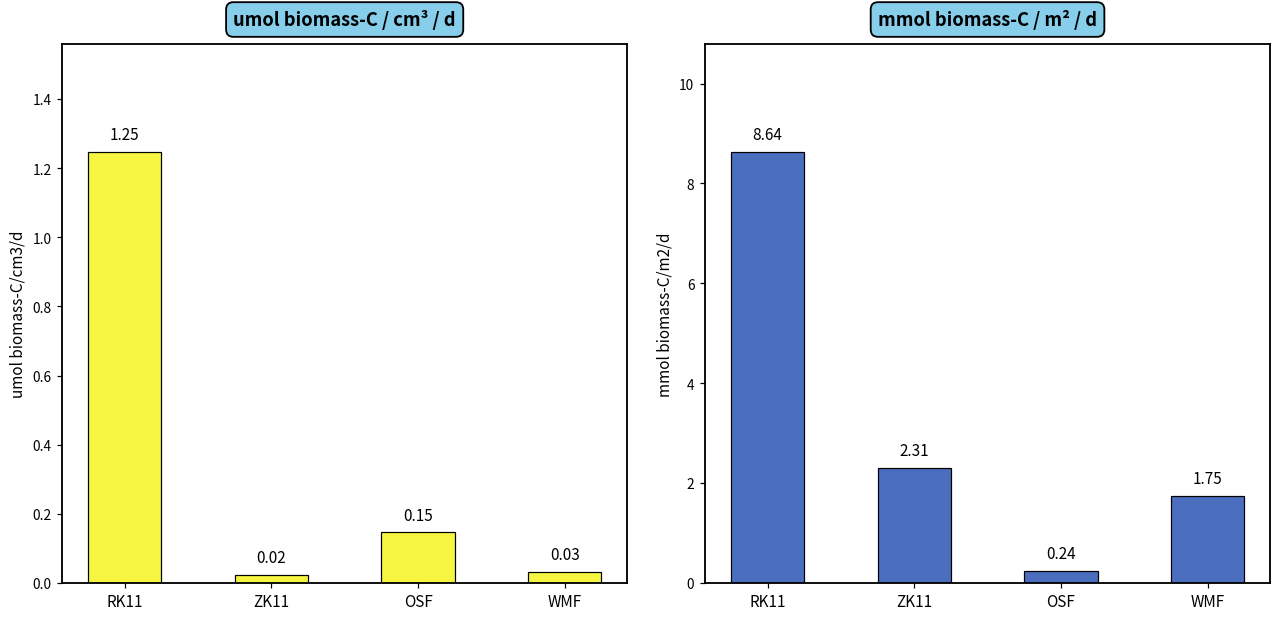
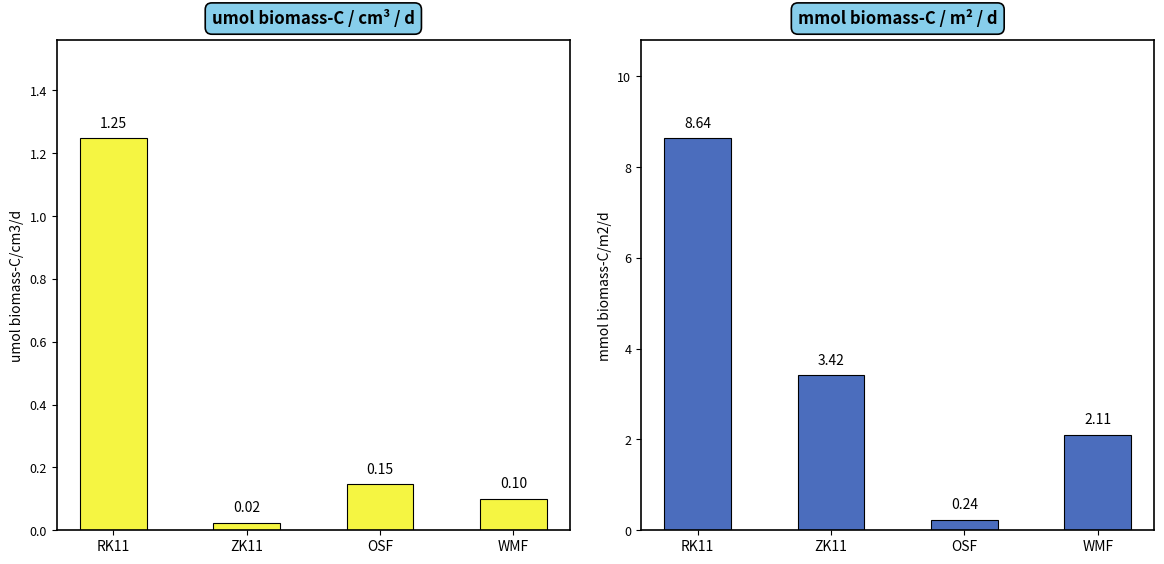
umol biomass-C / cm³ / d, WMF: 0.03 -> 0.10
mmol biomass-C / m² / d, ZK11: 2.31 -> 3.42
mmol biomass-C / m² / d, WMF: 1.75 -> 2.11
